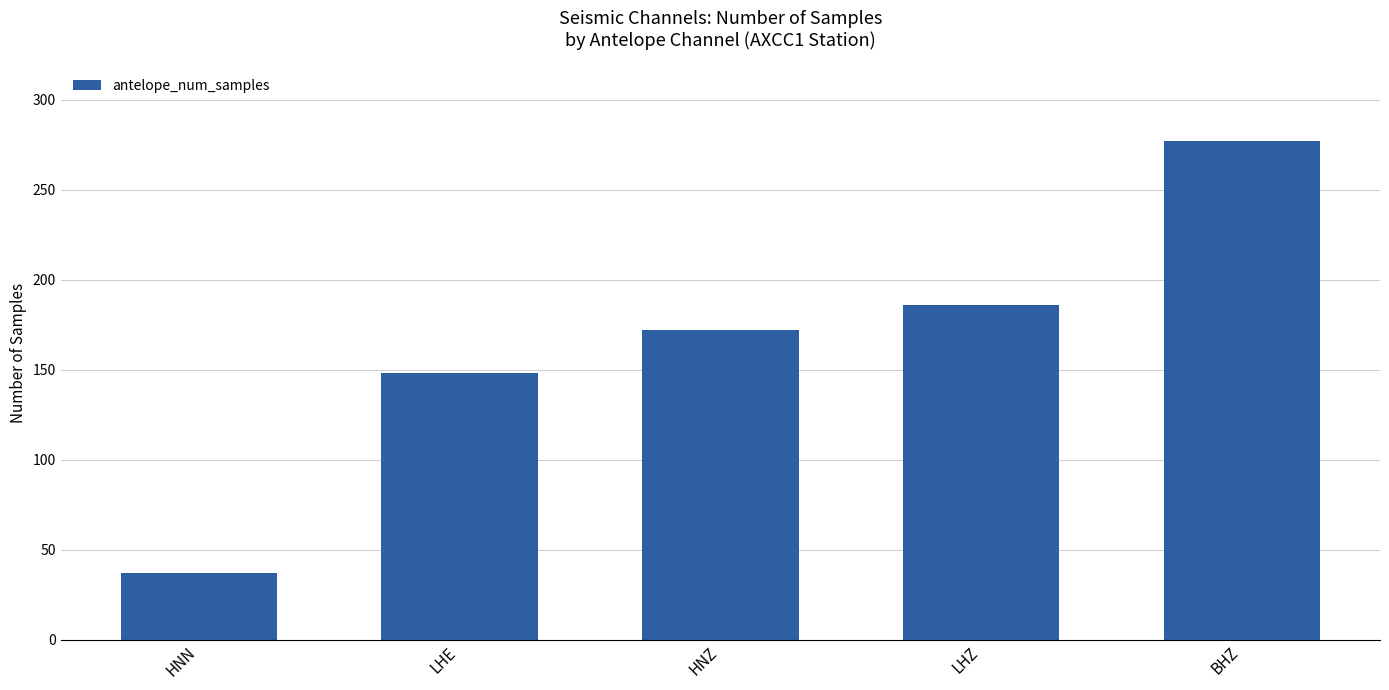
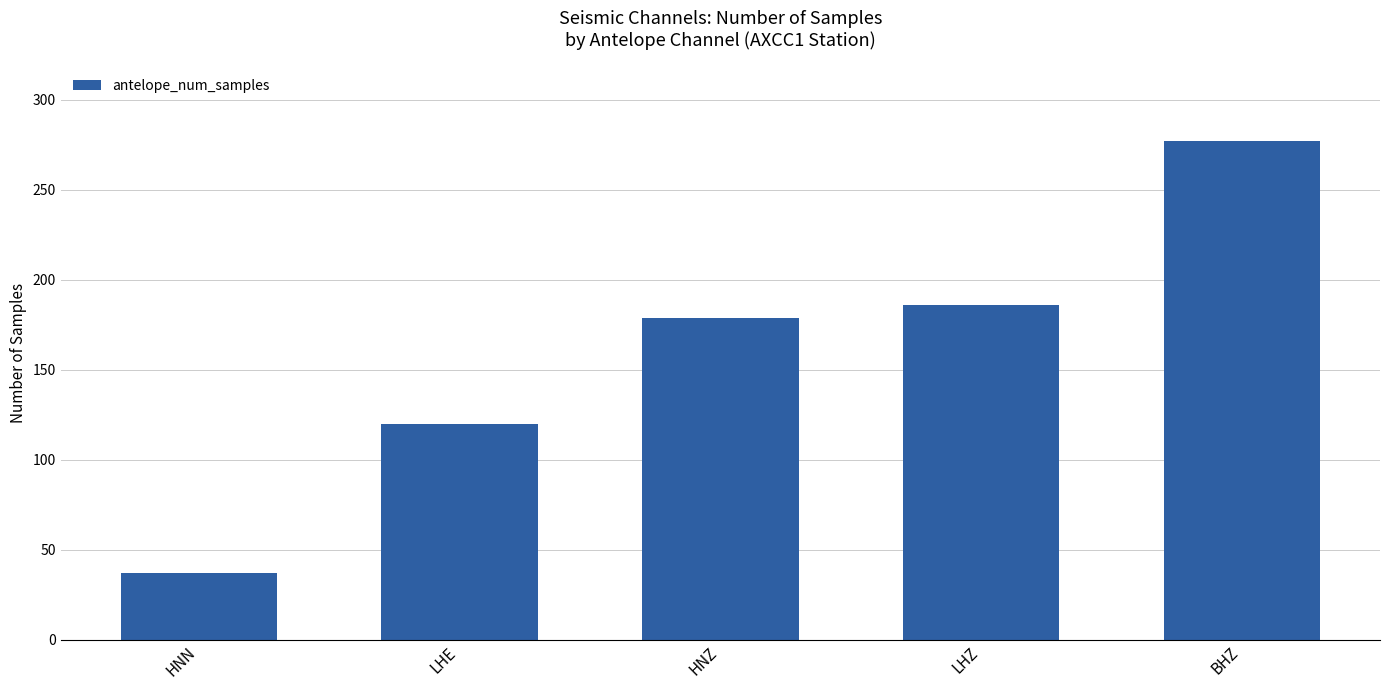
LHE: 148 -> 120
HNZ: 172 -> 179
